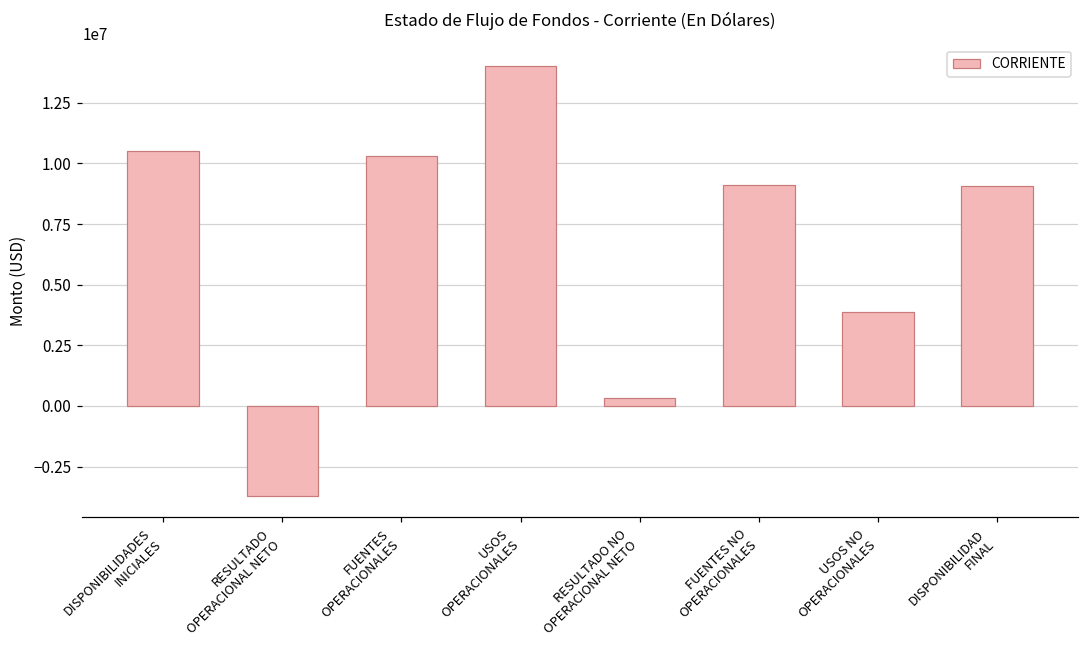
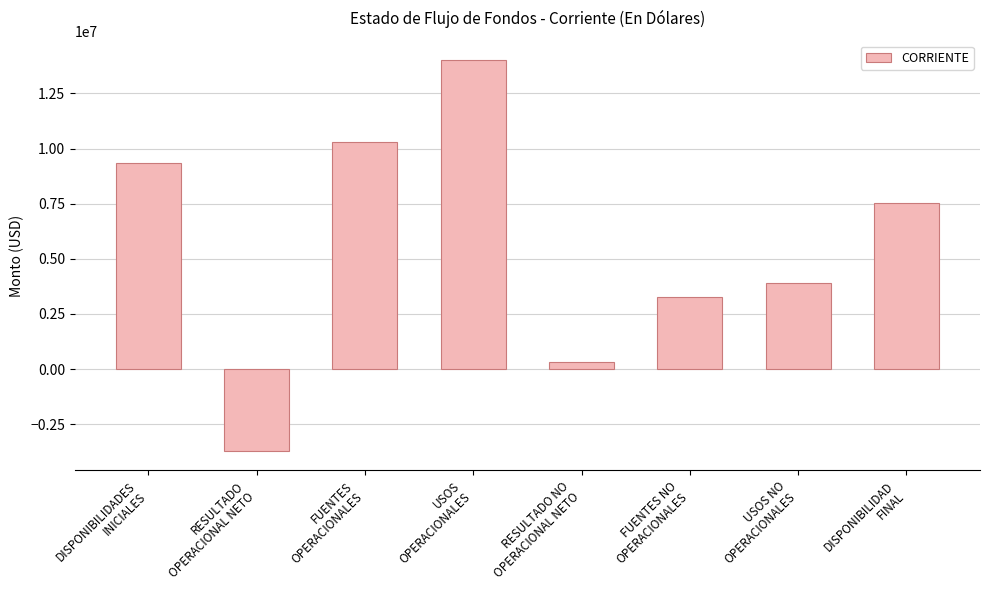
DISPONIBILIDADES INICIALES: 10500000 -> 9400000
FUENTES NO OPERACIONALES: 9100000 -> 3300000
DISPONIBILIDAD FINAL: 9100000 -> 7600000
